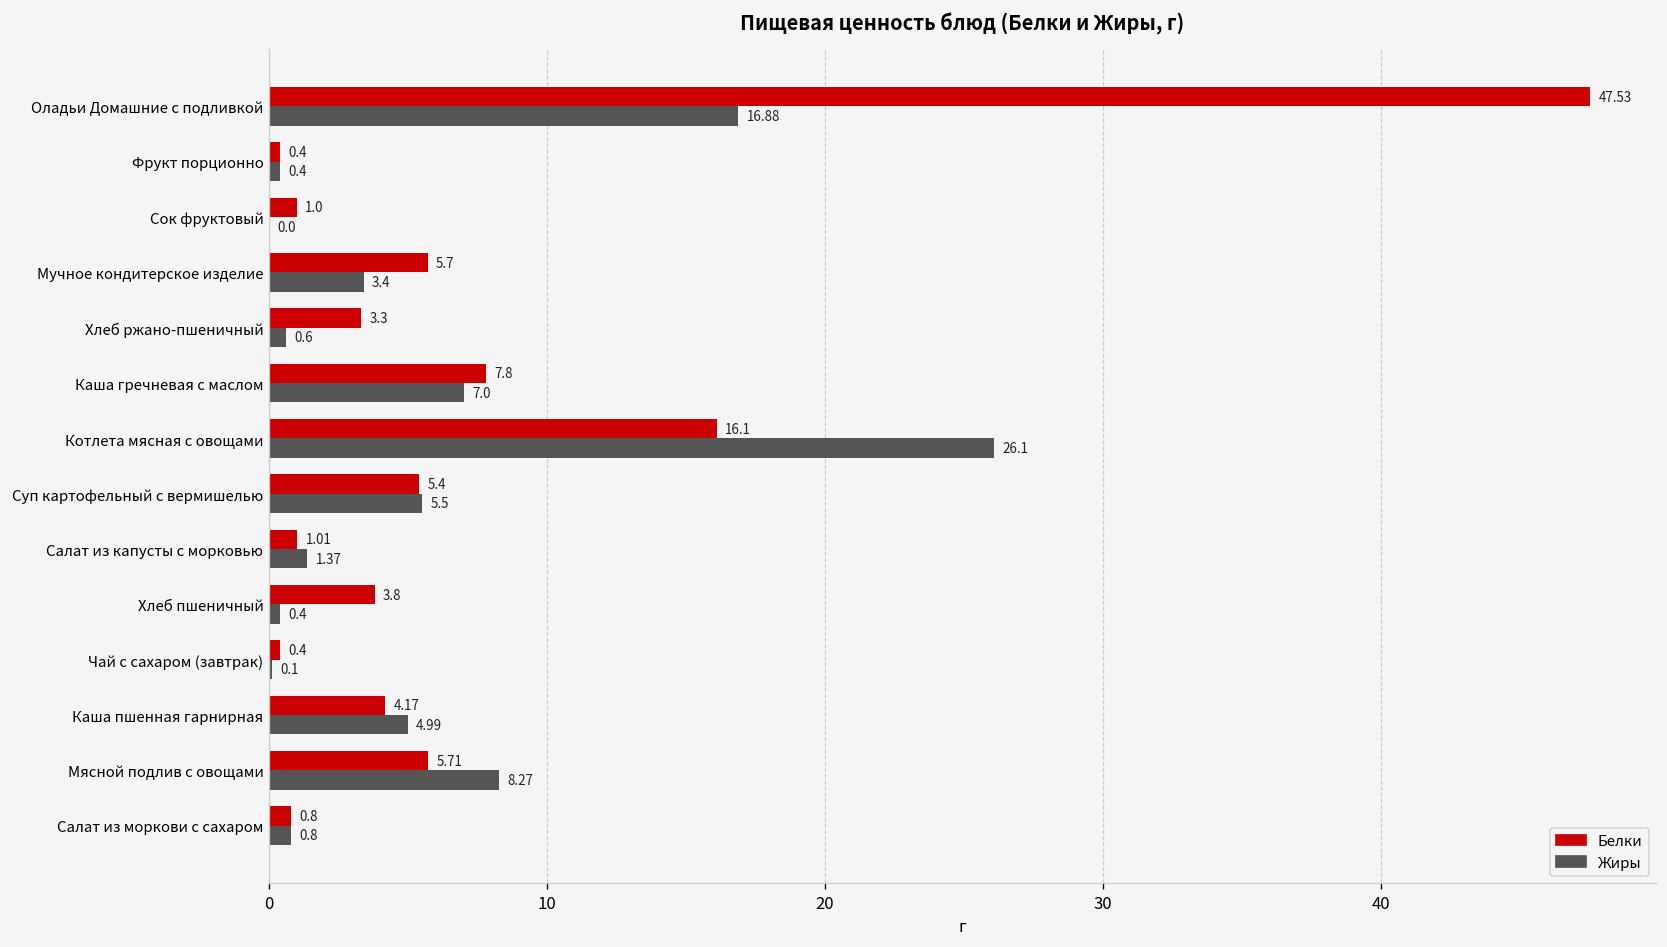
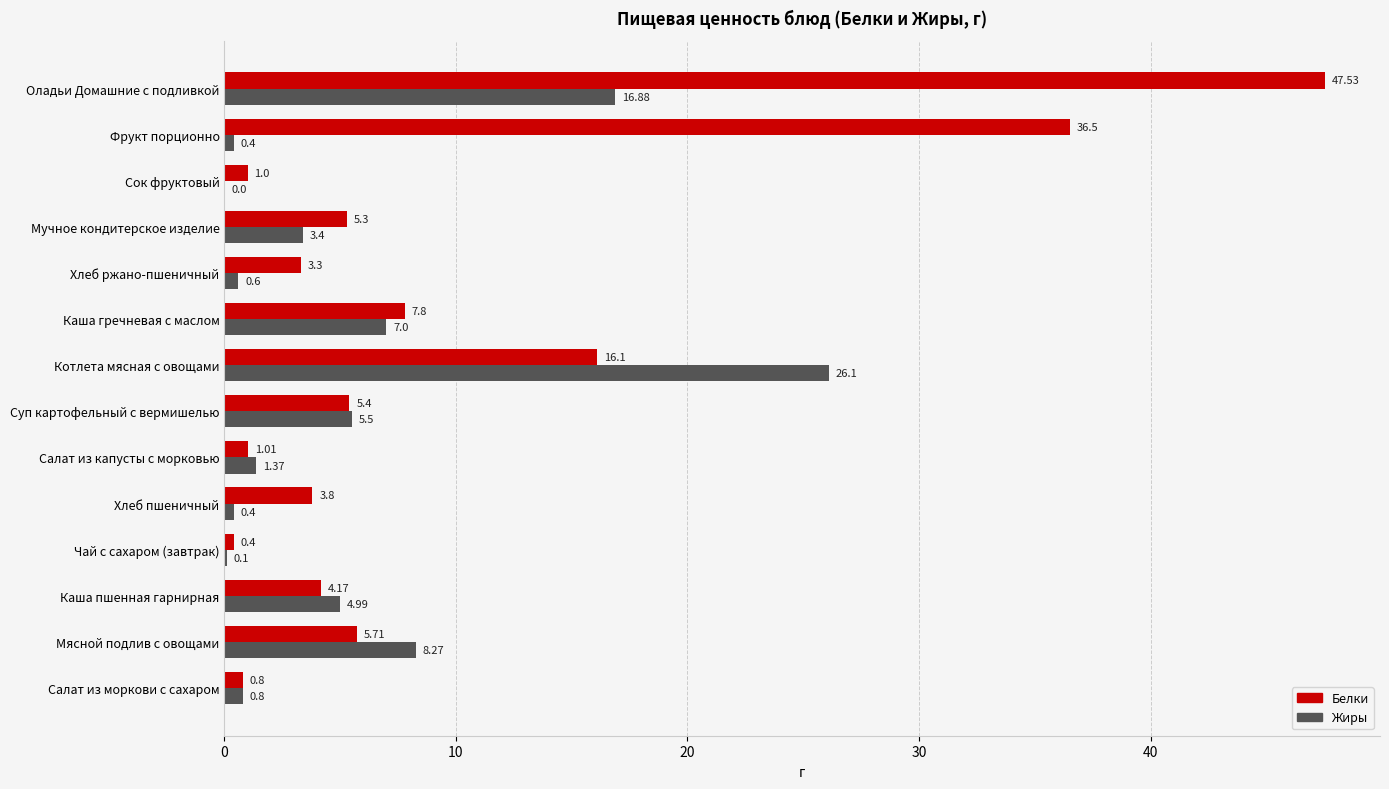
Белки, Фрукт порционно: 0.4 -> 36.5
Белки, Мучное кондитерское изделие: 5.7 -> 5.3
